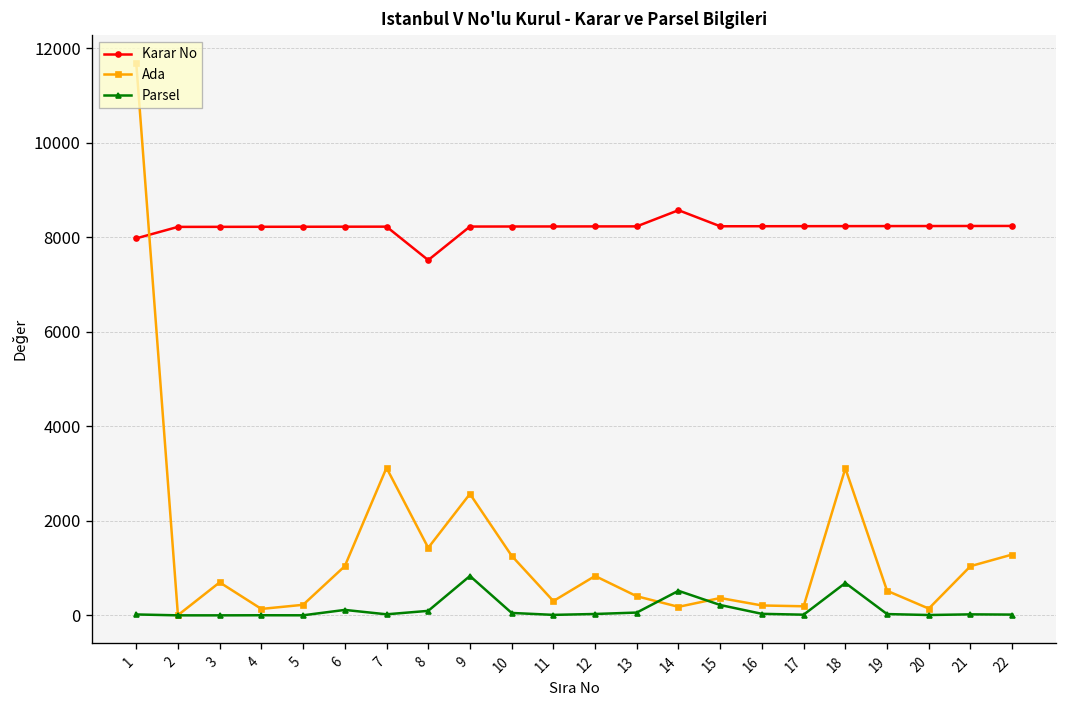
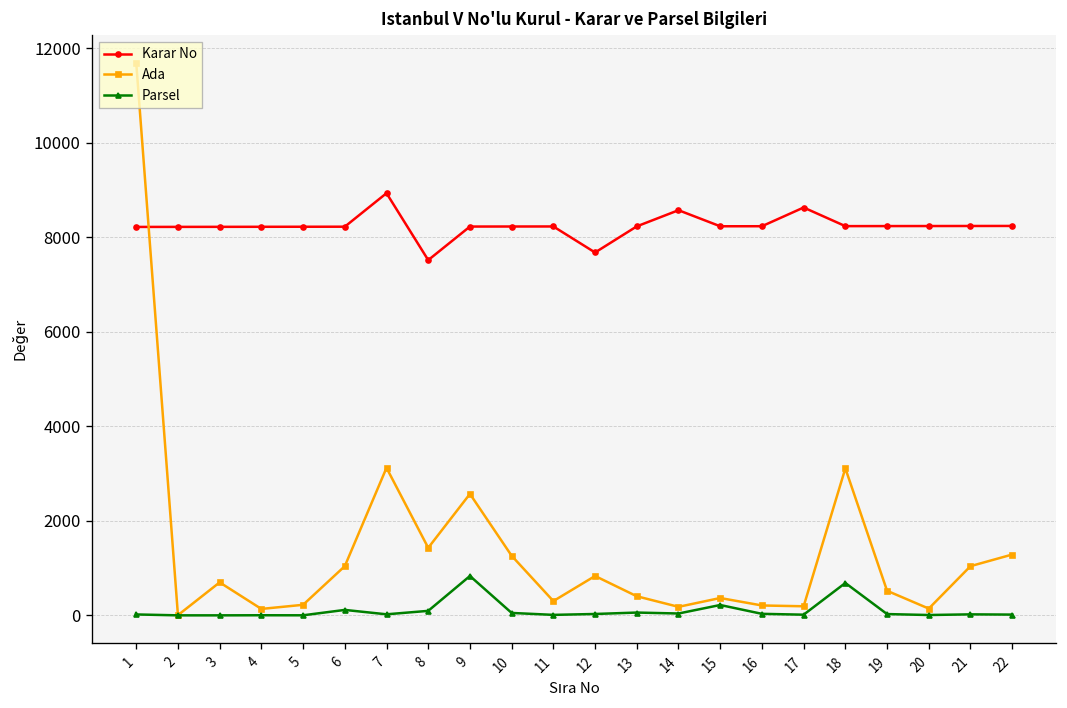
Karar No, 1: 8000 -> 8200
Karar No, 7: 8200 -> 8900
Karar No, 12: 8200 -> 7700
Parsel, 14: 500 -> 0
Karar No, 17: 8200 -> 8600
